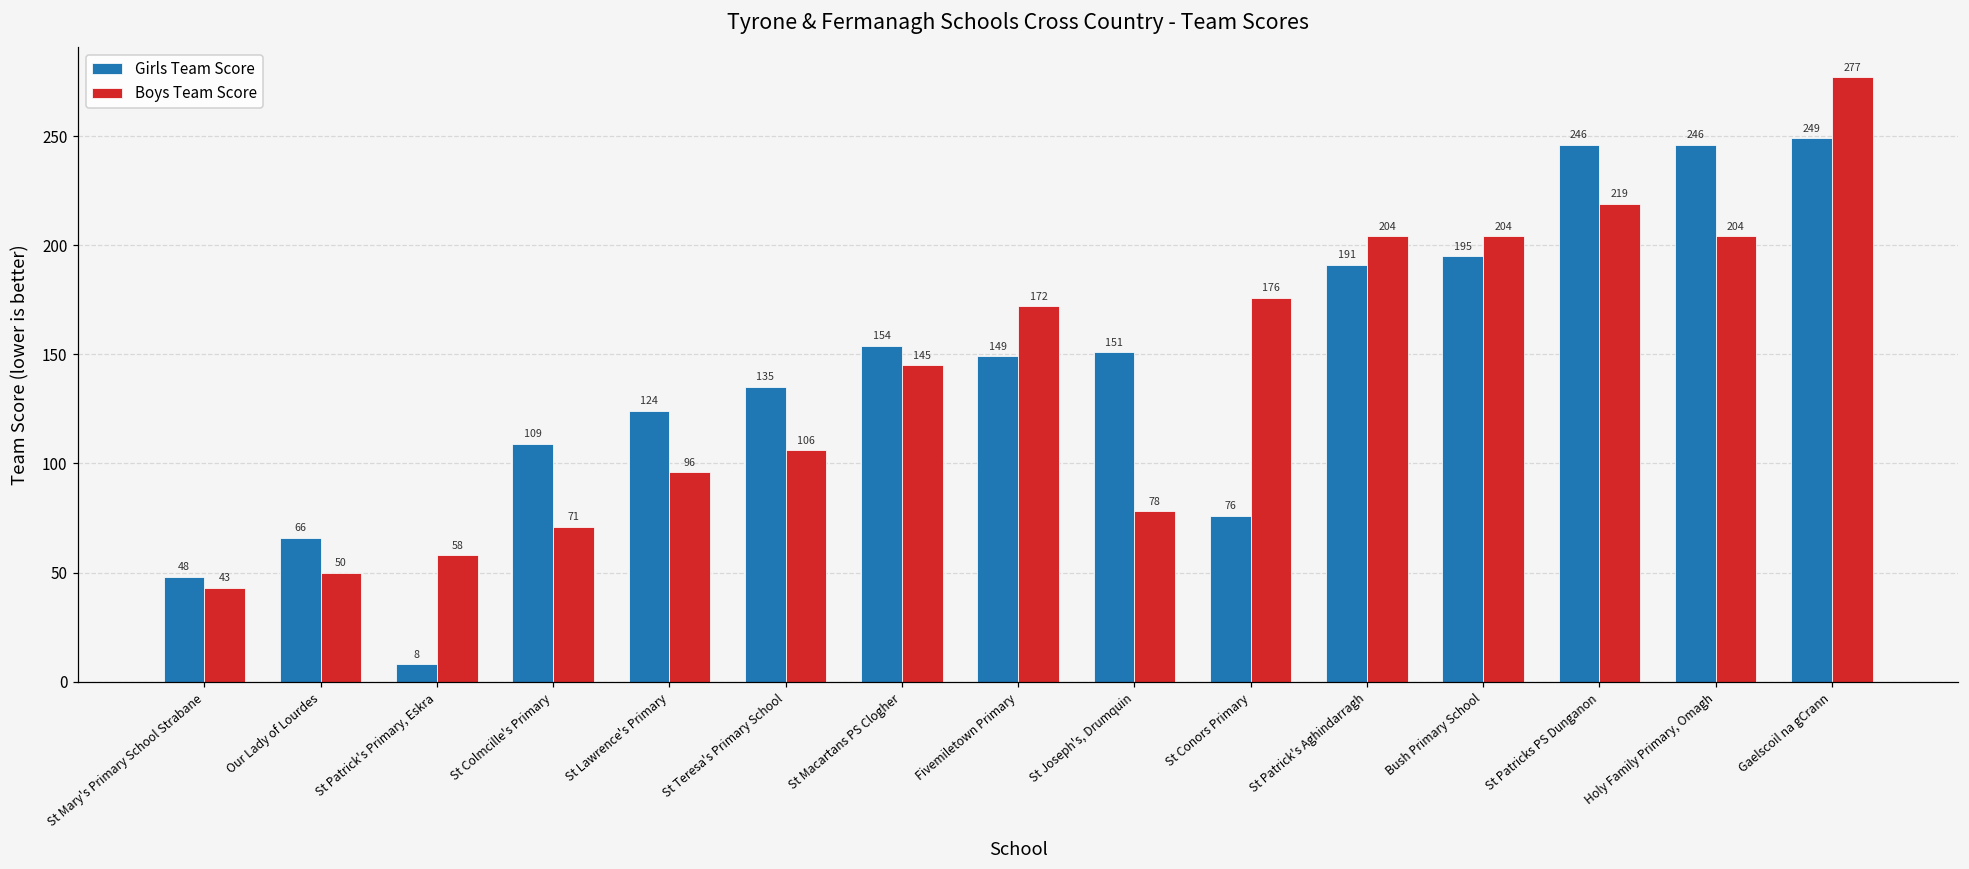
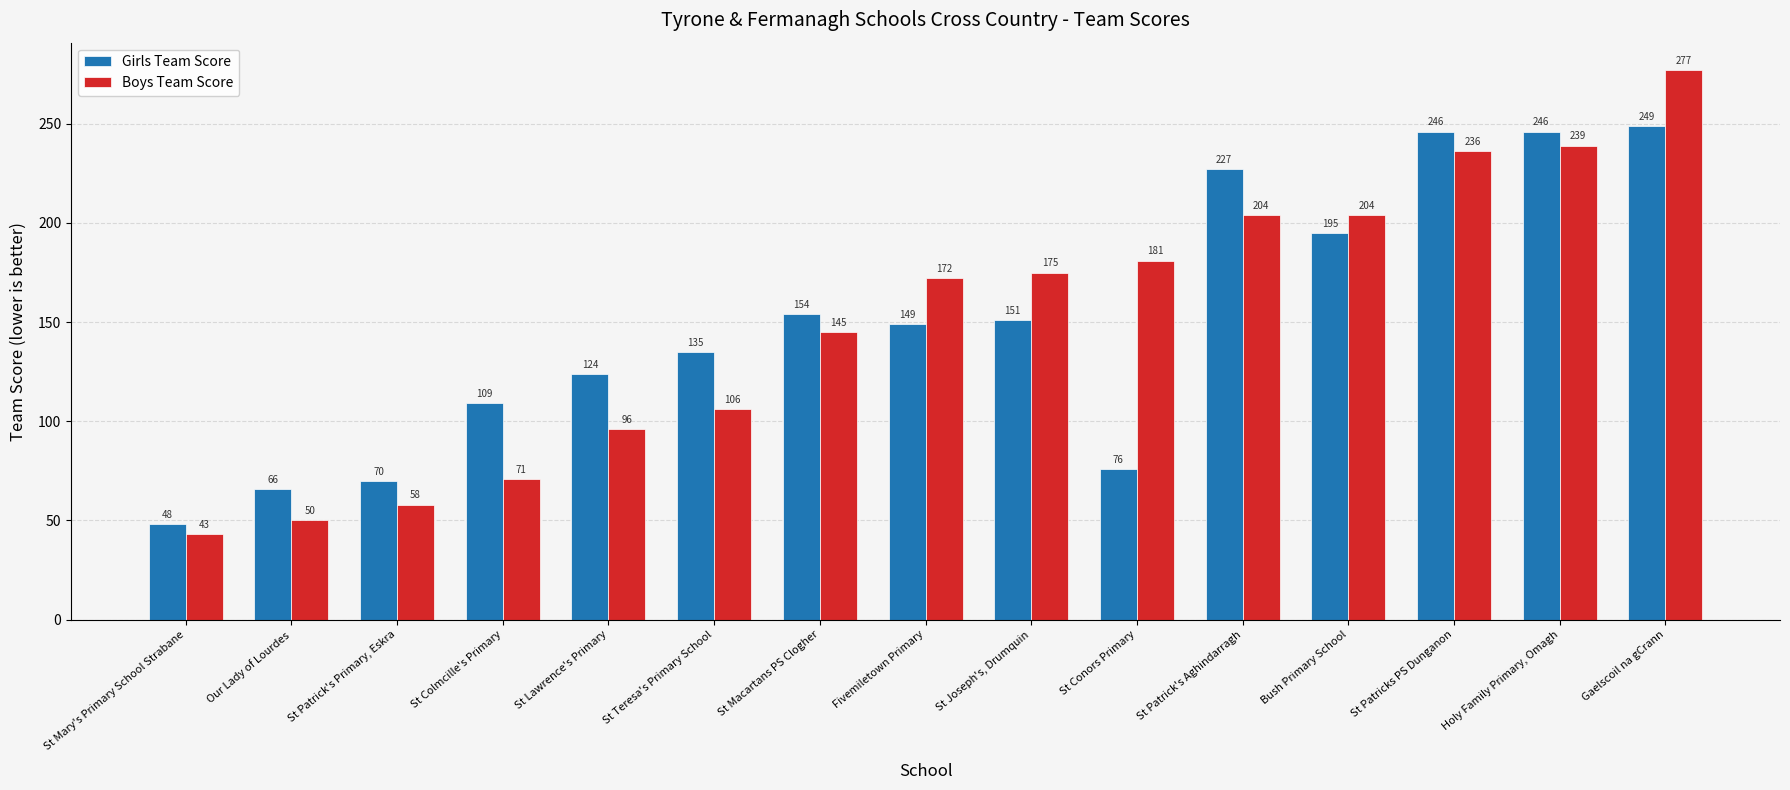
Girls Team Score, St Patrick's Primary, Eskra: 8 -> 70
Boys Team Score, St Joseph's, Drumquin: 78 -> 175
Boys Team Score, St Conors Primary: 176 -> 181
Girls Team Score, St Patrick's Aghindarragh: 191 -> 227
Boys Team Score, St Patricks PS Dunganon: 219 -> 236
Boys Team Score, Holy Family Primary, Omagh: 204 -> 239
